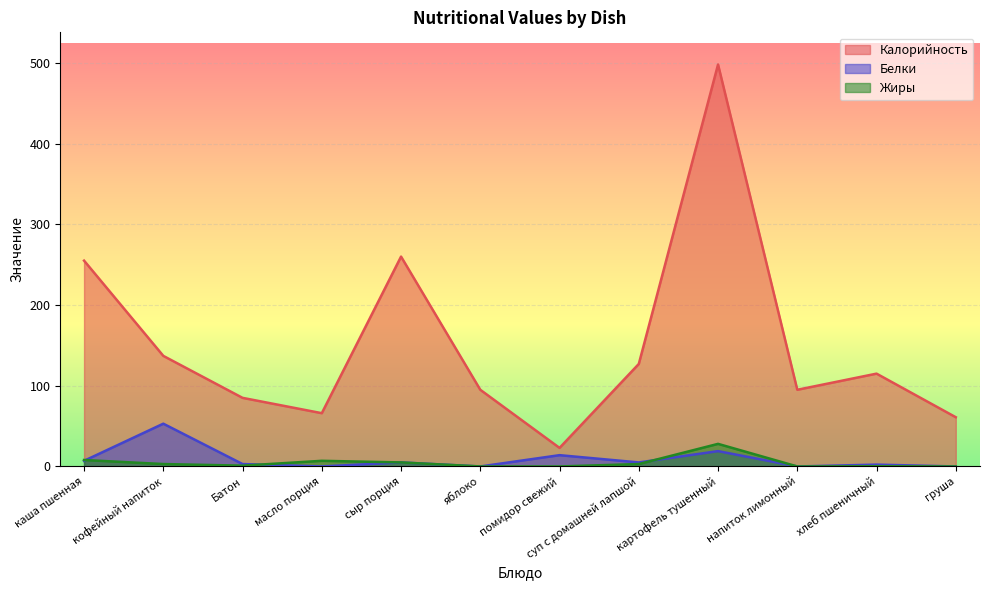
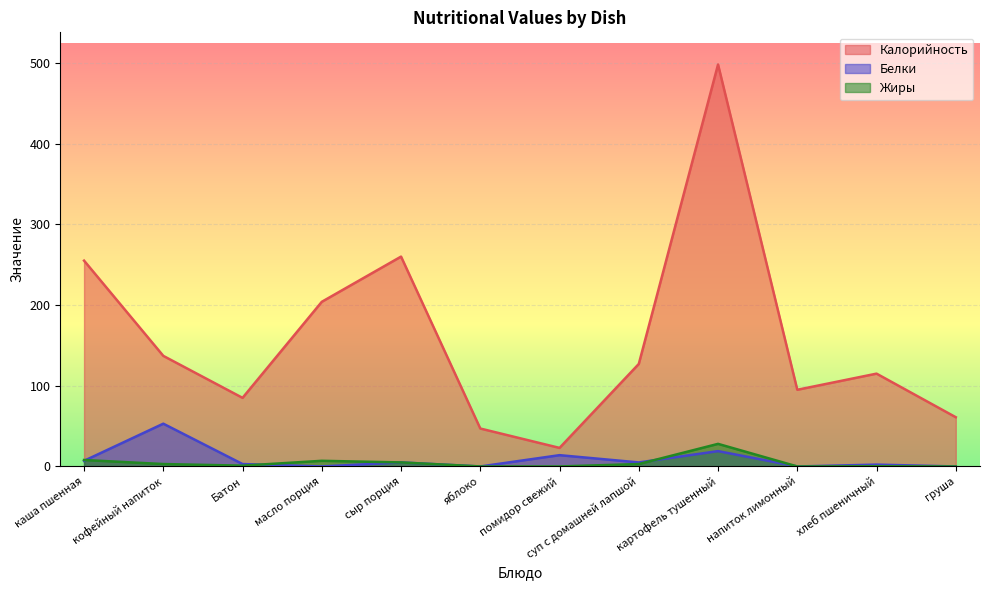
Калорийность, масло порция: 70 -> 200
Калорийность, яблоко: 100 -> 50
